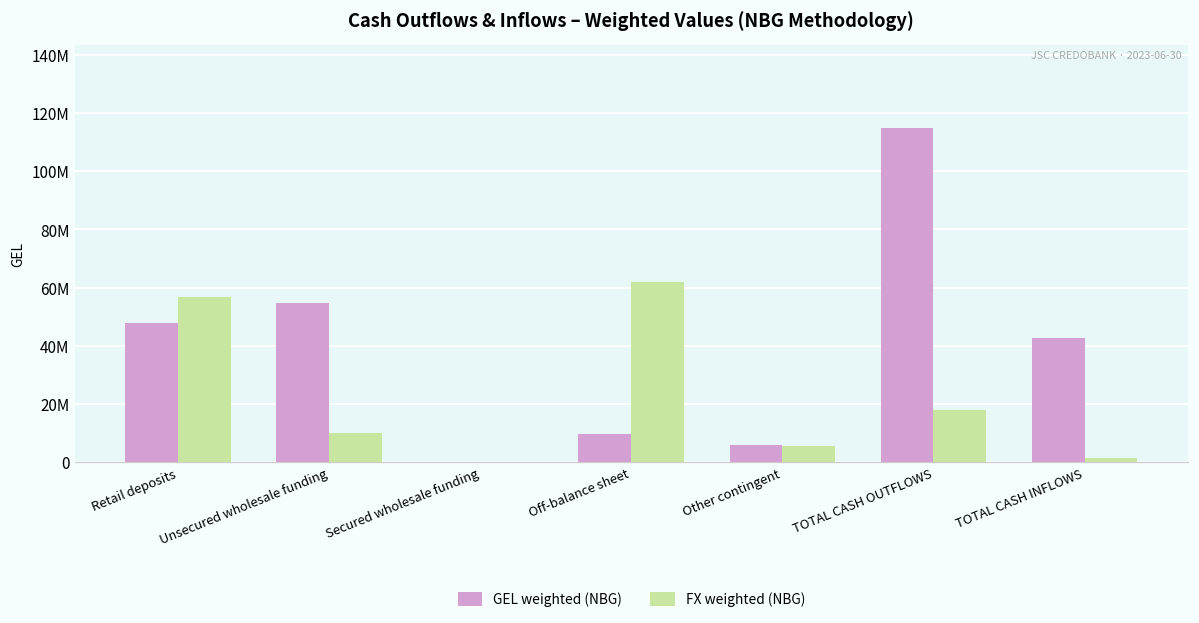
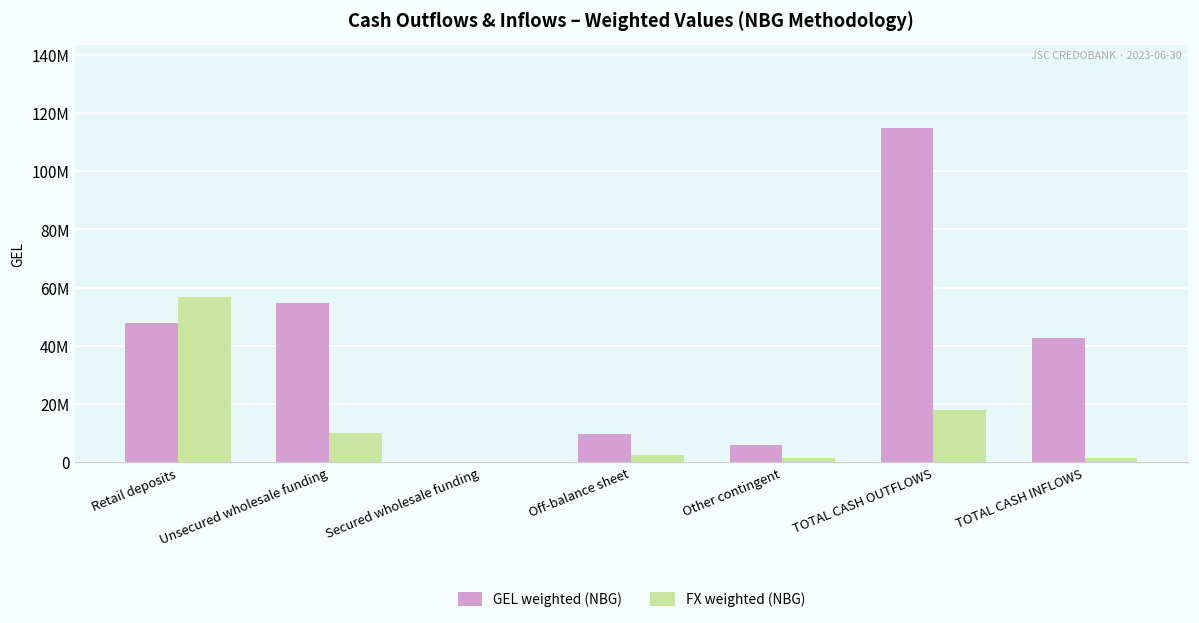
FX weighted (NBG), Off-balance sheet: 62000000 -> 3000000
FX weighted (NBG), Other contingent: 6000000 -> 2000000
